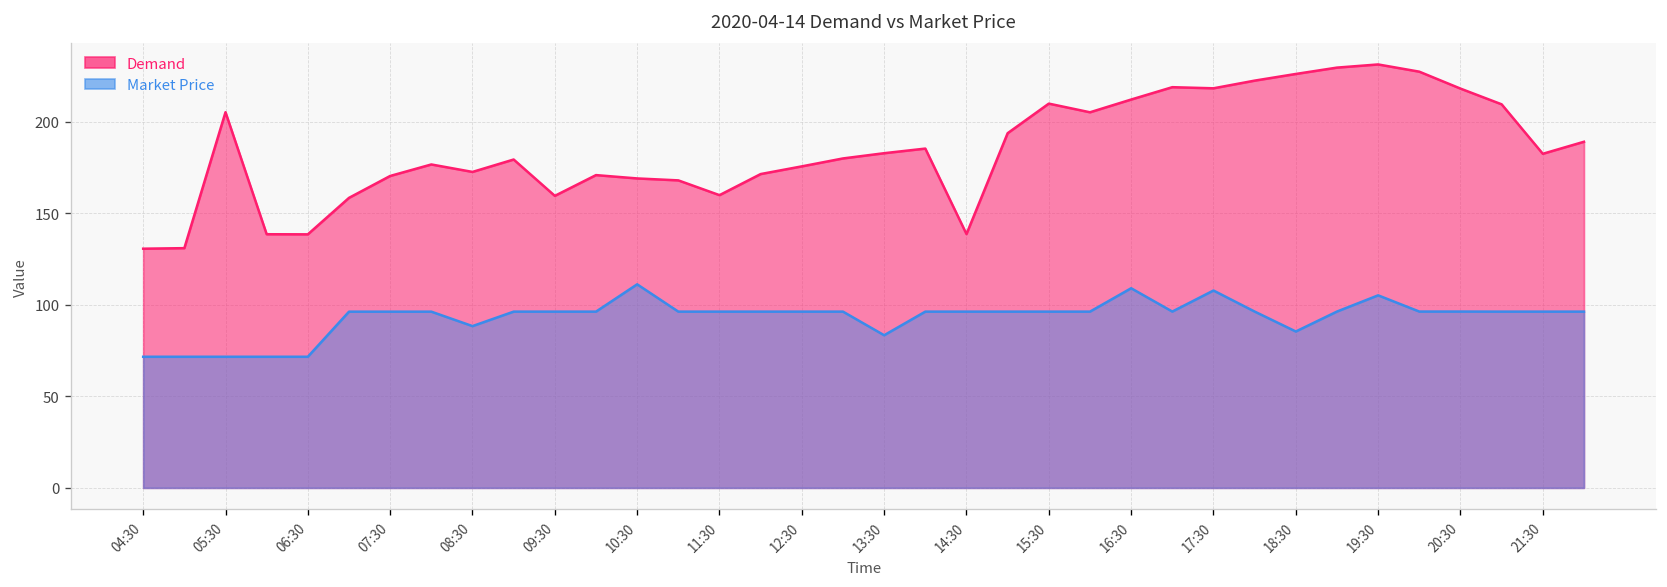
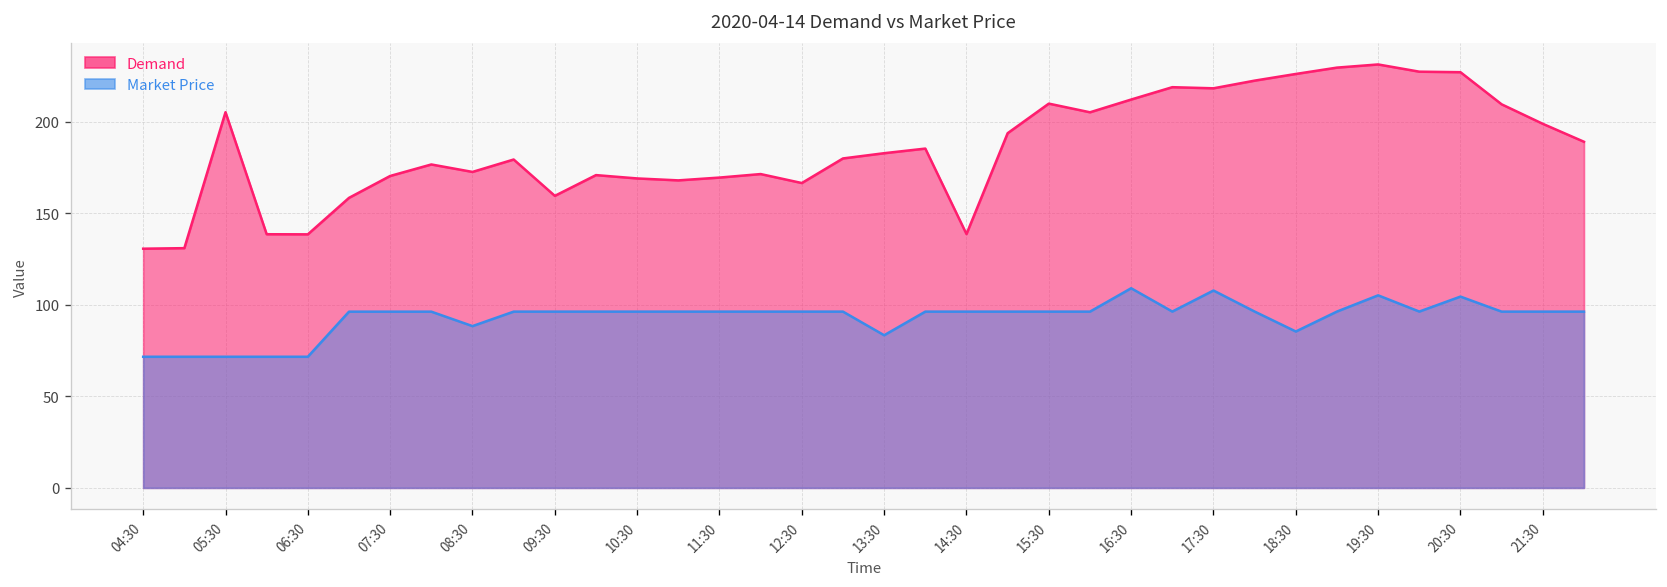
Market Price, 10:30: 111 -> 96
Demand, 11:30: 160 -> 169
Demand, 12:30: 176 -> 166
Demand, 20:30: 218 -> 227
Market Price, 20:30: 96 -> 104
Demand, 21:30: 182 -> 199
